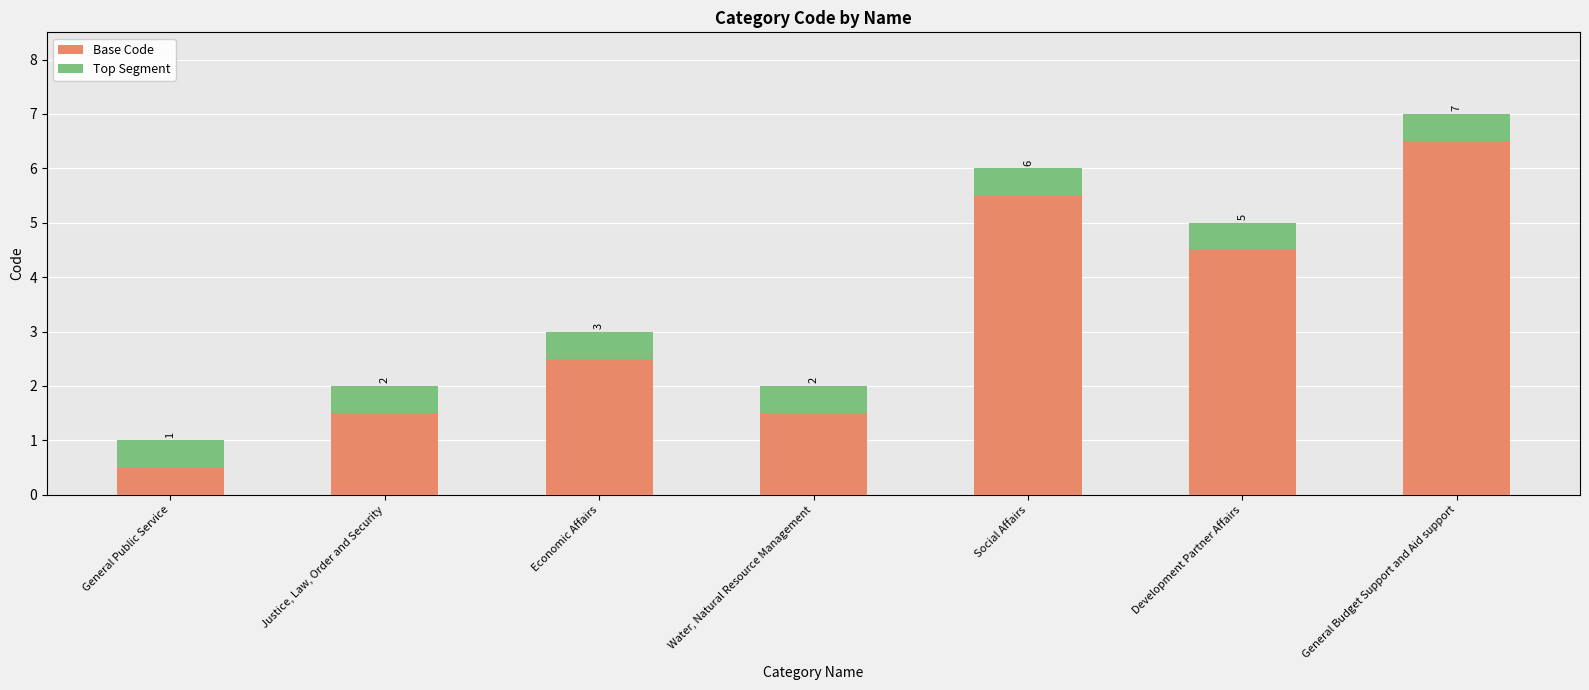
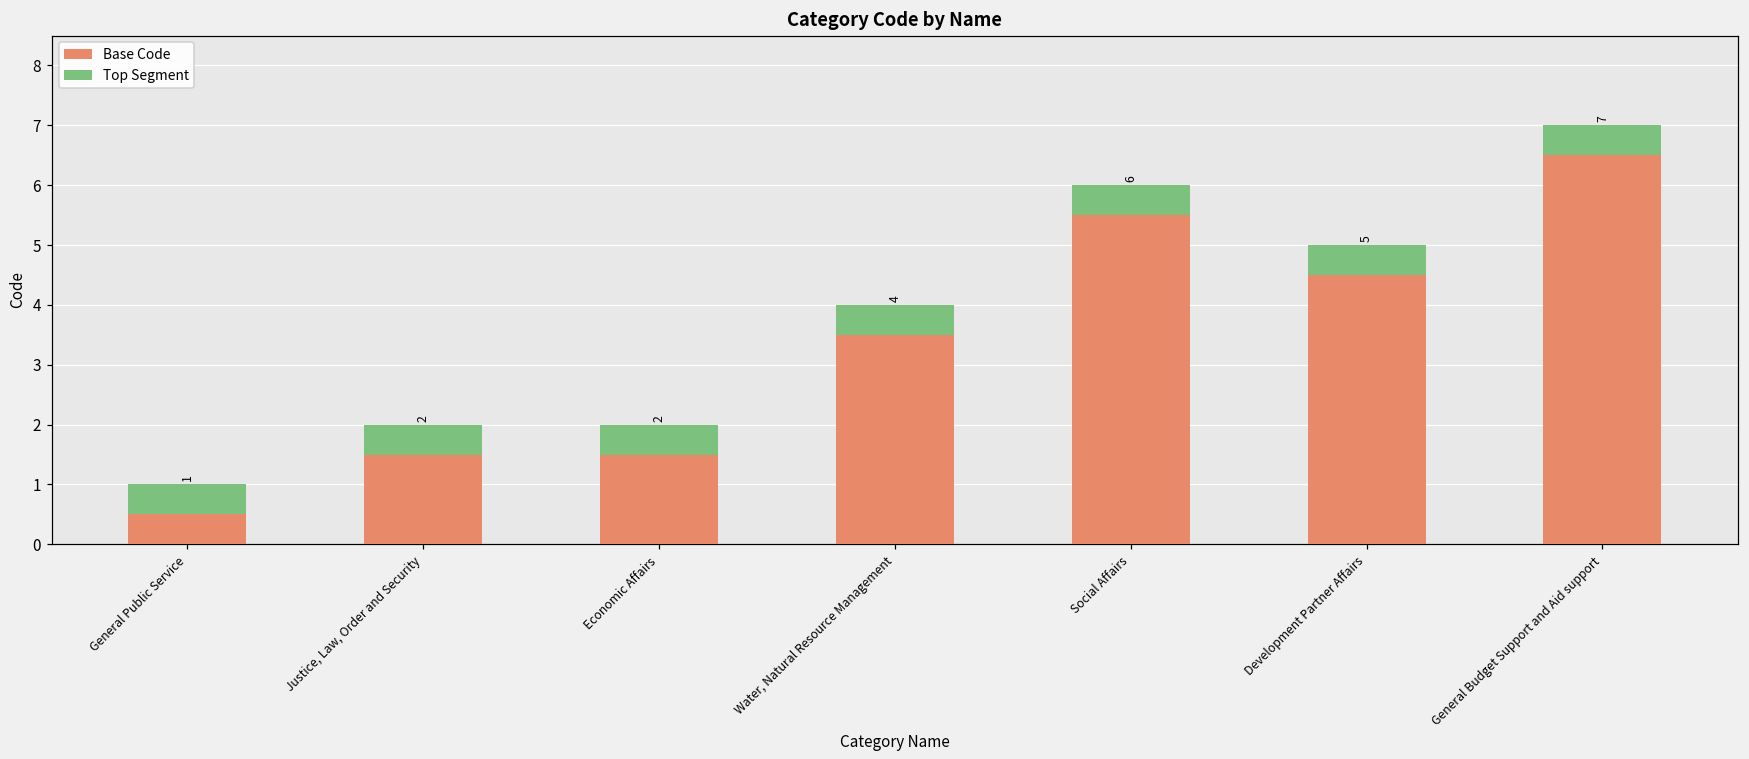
Base Code, Economic Affairs: 3 -> 2
Base Code, Water, Natural Resource Management: 2 -> 4
